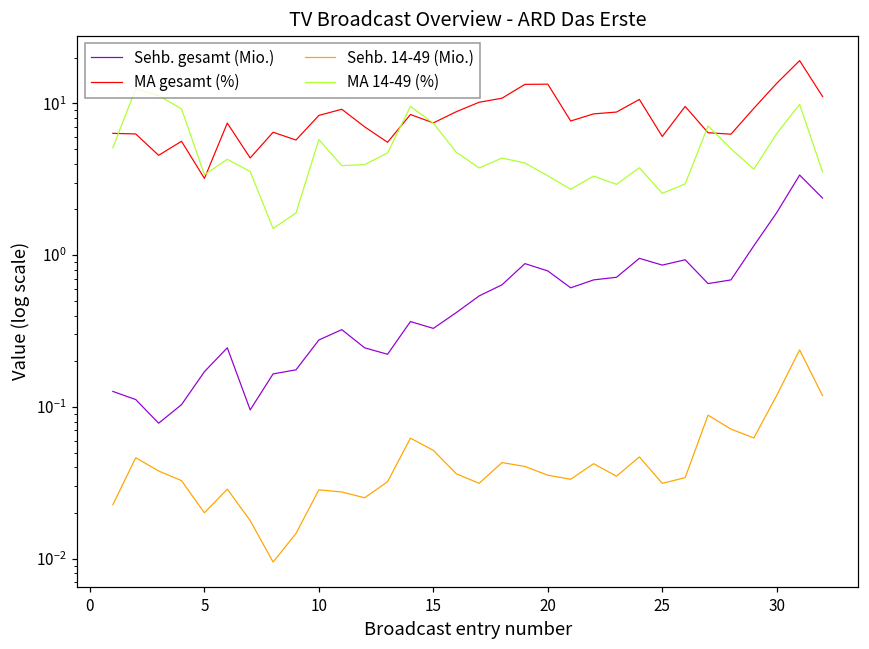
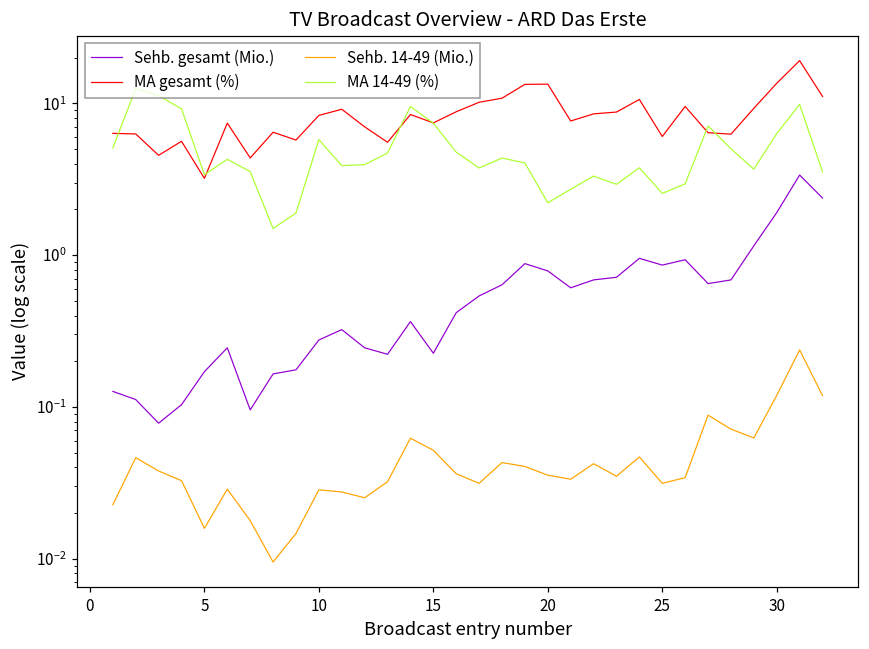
Sehb. 14-49 (Mio.), 5: 0.020 -> 0.016
Sehb. gesamt (Mio.), 15: 0.33 -> 0.23
MA 14-49 (%), 20: 3.3 -> 2.2
